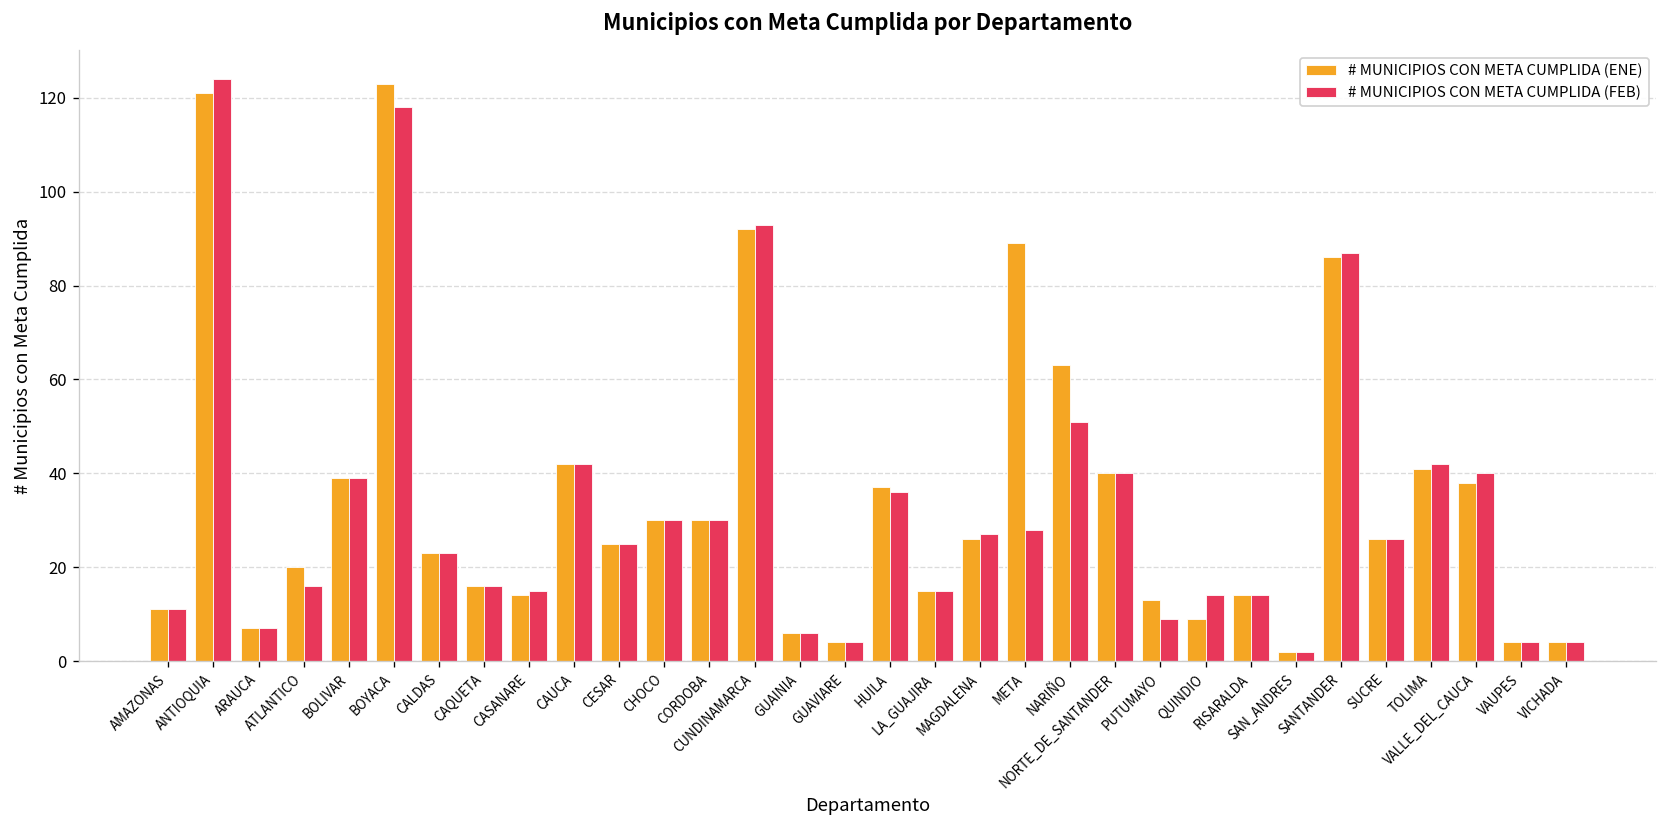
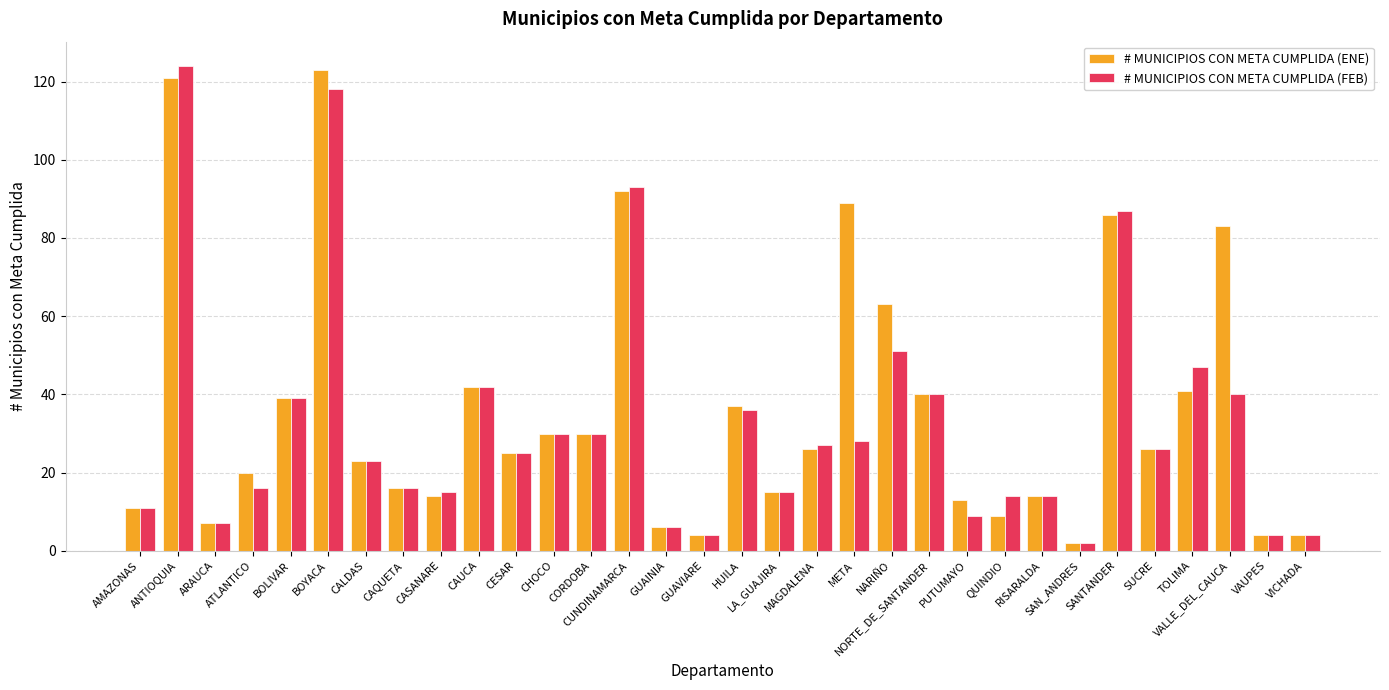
# MUNICIPIOS CON META CUMPLIDA (FEB), TOLIMA: 42 -> 47
# MUNICIPIOS CON META CUMPLIDA (ENE), VALLE_DEL_CAUCA: 38 -> 83
